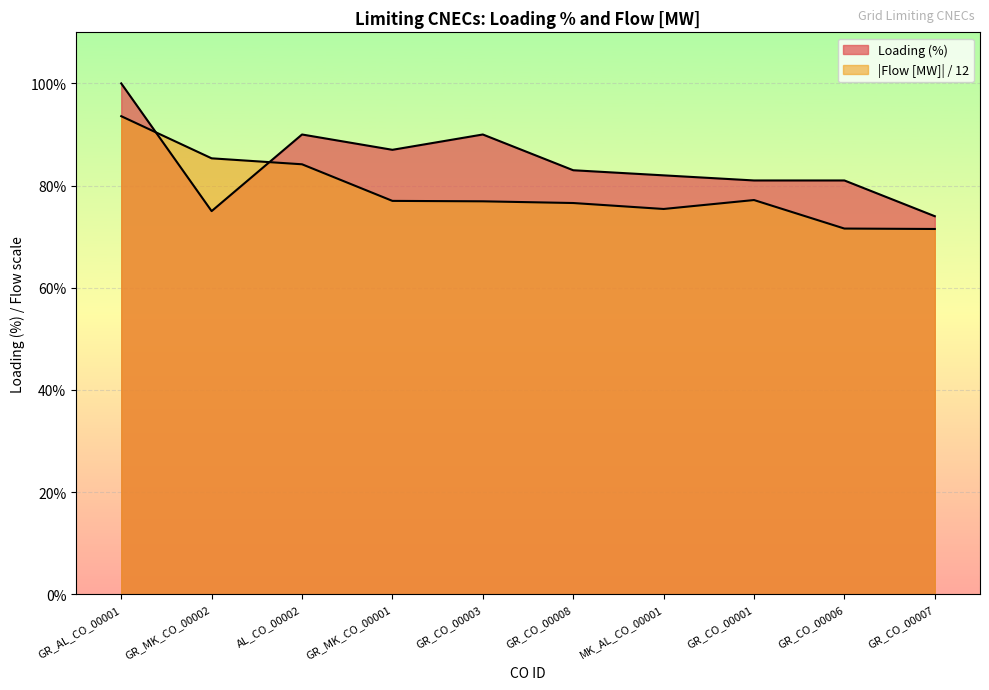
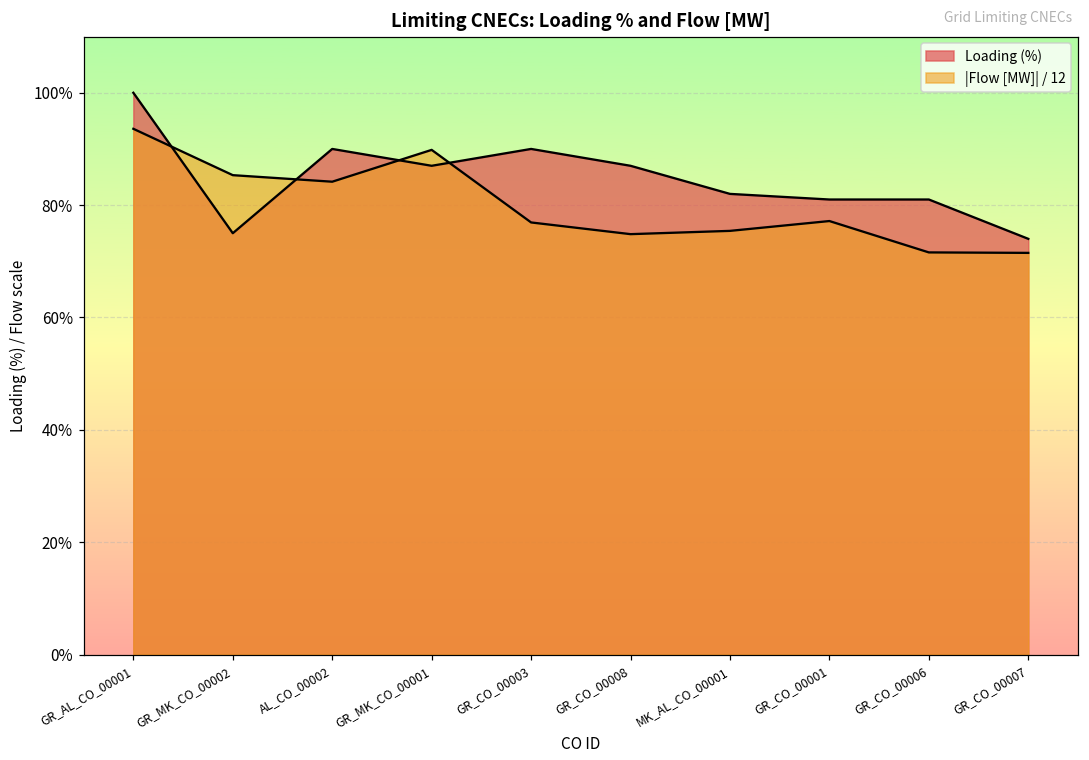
|Flow [MW]| / 12, GR_MK_CO_00001: 77% -> 90%
Loading (%), GR_CO_00008: 83% -> 87%
|Flow [MW]| / 12, GR_CO_00008: 77% -> 75%
